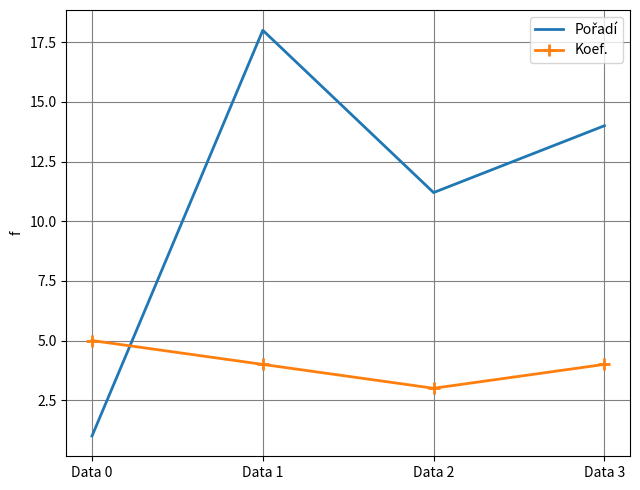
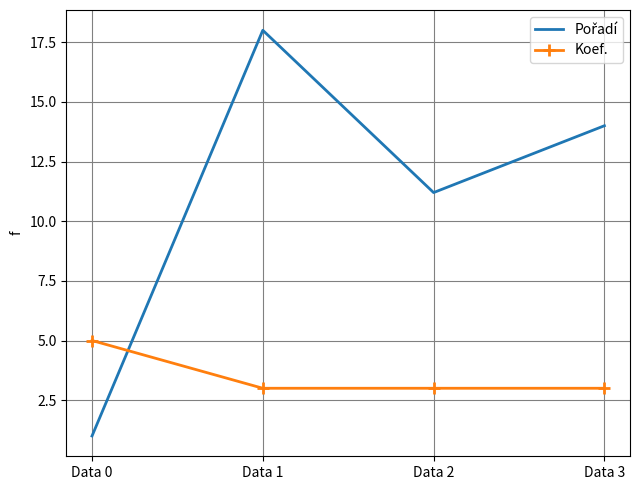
Koef., Data 1: 4 -> 3
Koef., Data 3: 4 -> 3
